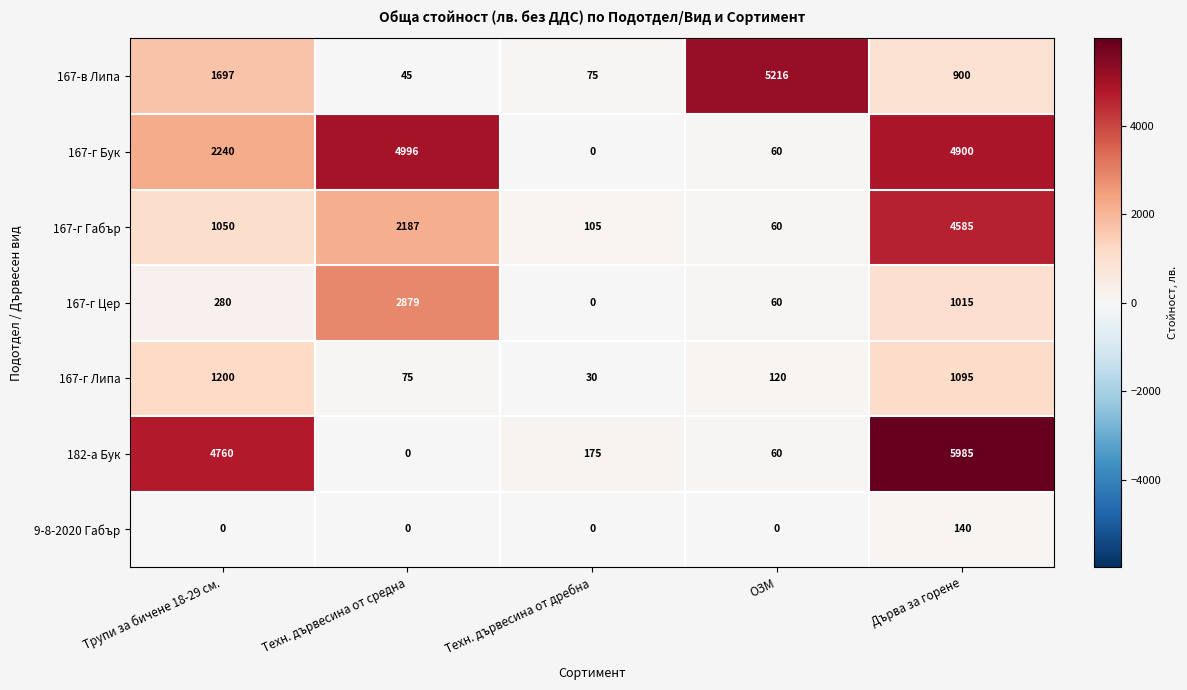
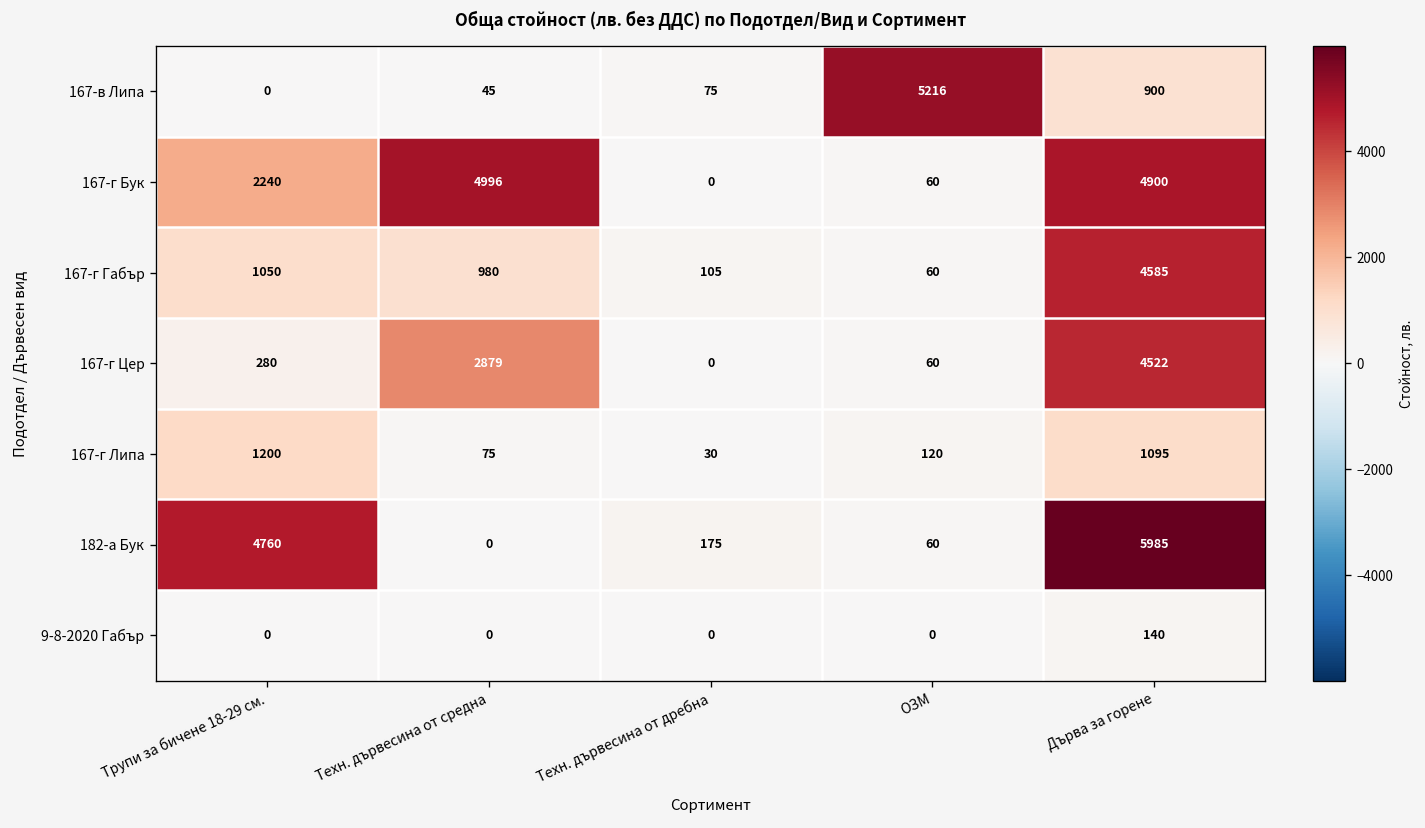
167-в Липа, Трупи за бичене 18-29 см.: 1697 -> 0
167-г Габър, Техн. дървесина от средна: 2187 -> 980
167-г Цер, Дърва за горене: 1015 -> 4522
